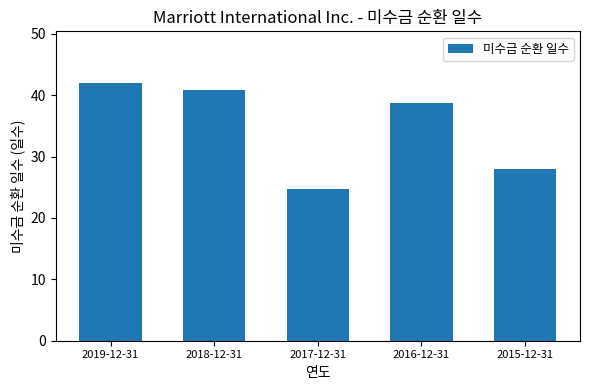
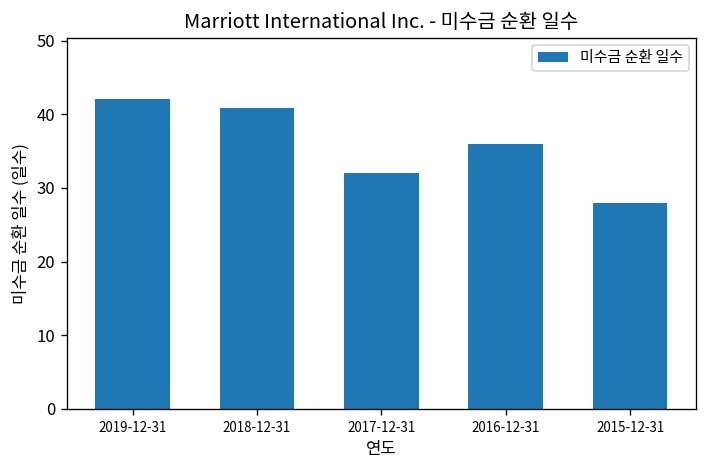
2017-12-31: 25 -> 32
2016-12-31: 39 -> 36
